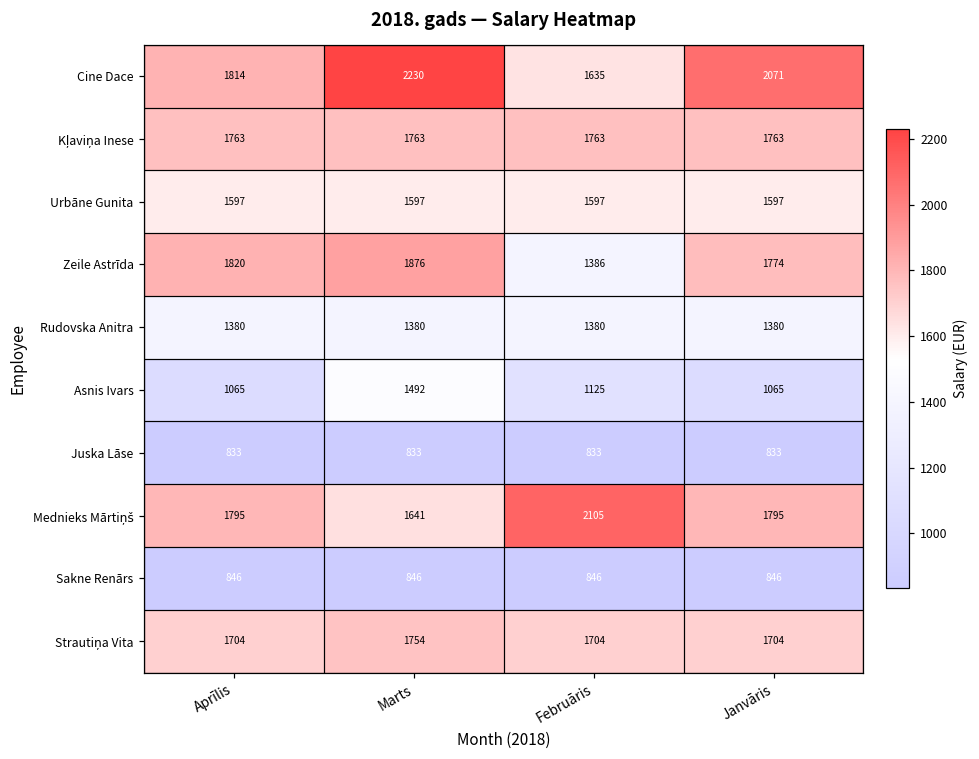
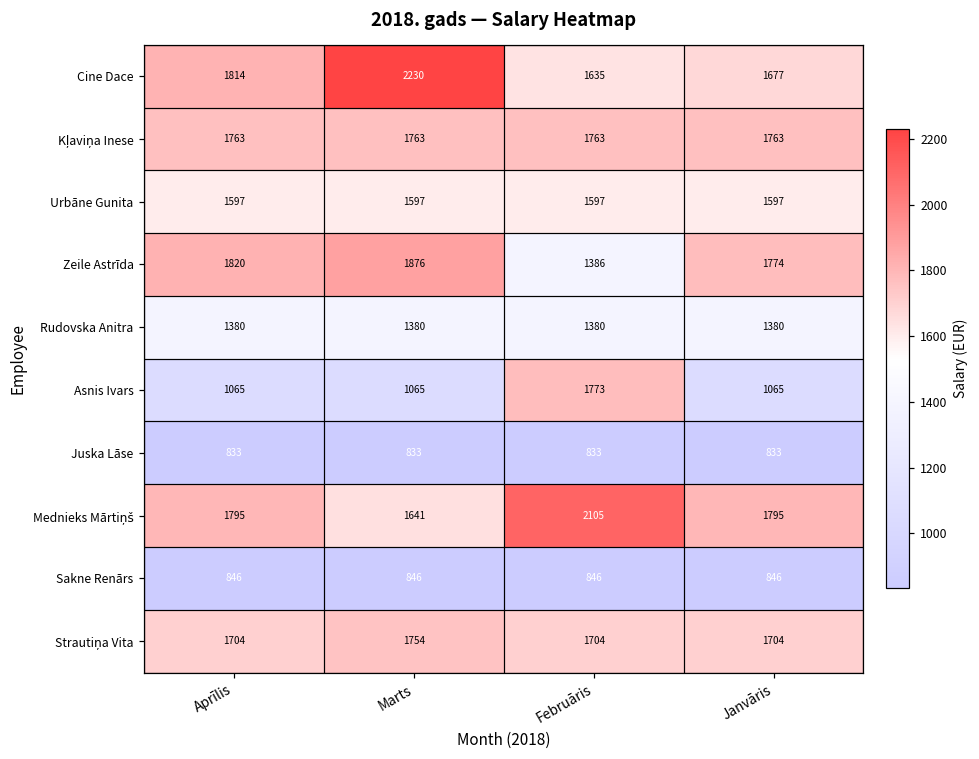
Cine Dace, Janvāris: 2071 -> 1677
Asnis Ivars, Marts: 1492 -> 1065
Asnis Ivars, Februāris: 1125 -> 1773
